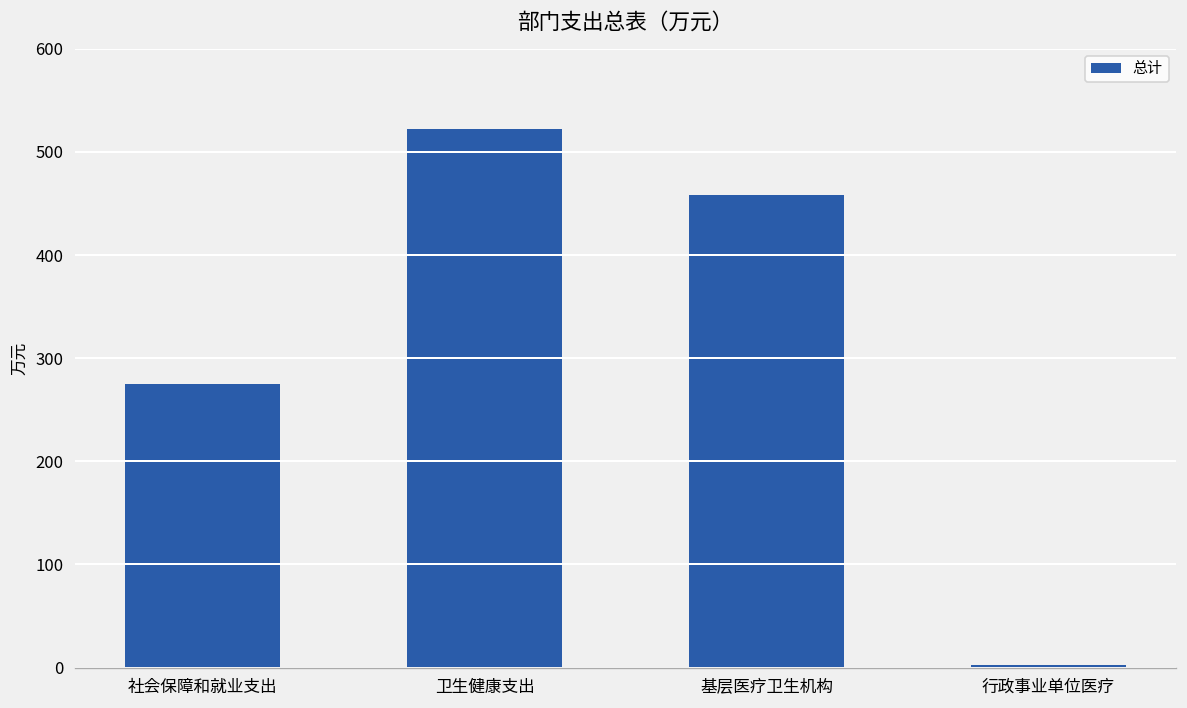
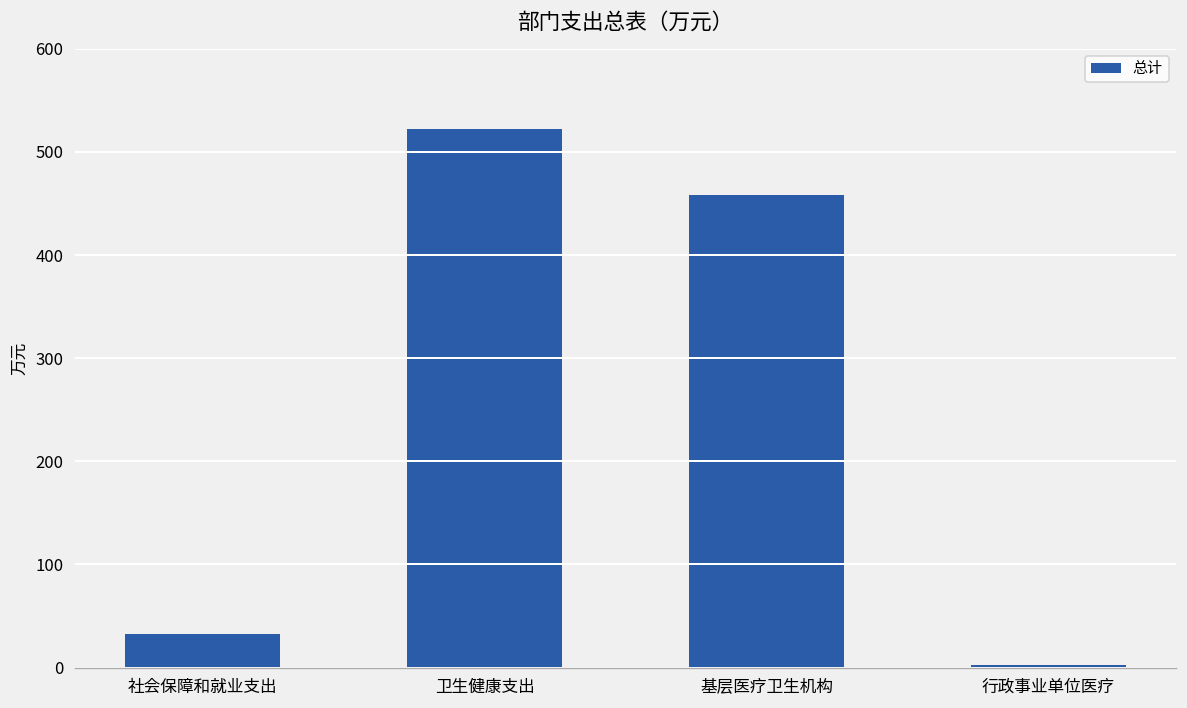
社会保障和就业支出: 280 -> 30
